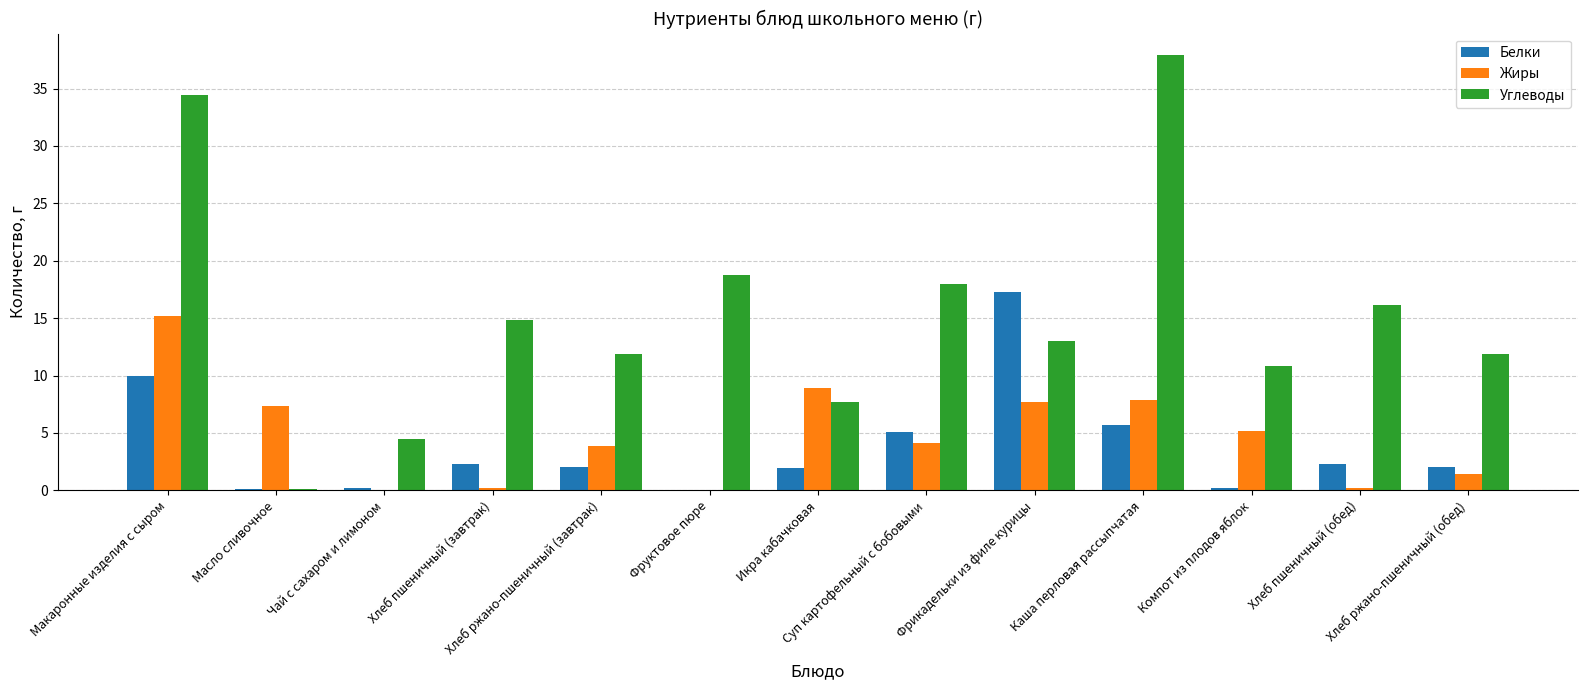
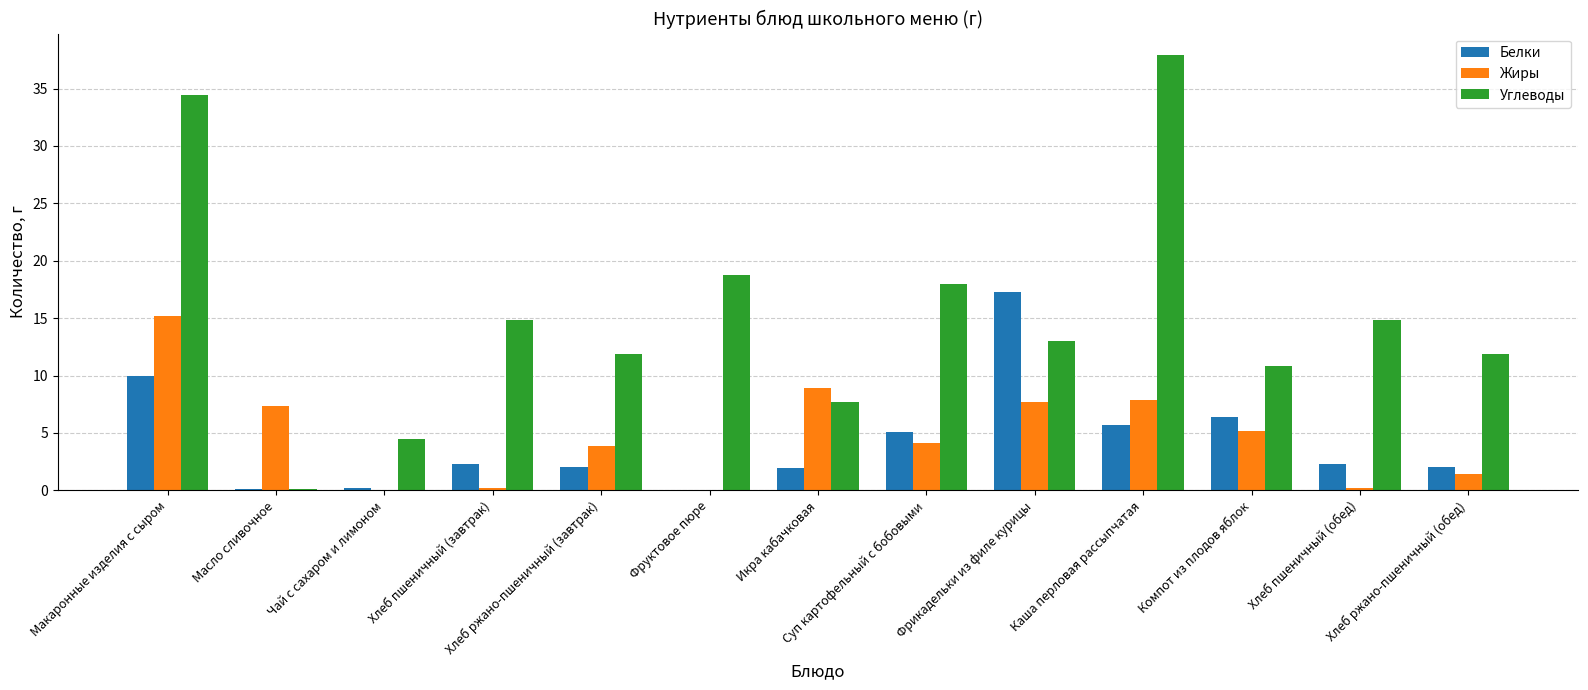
Белки, Компот из плодов яблок: 0.2 -> 6.4
Углеводы, Хлеб пшеничный (обед): 16.1 -> 14.8
